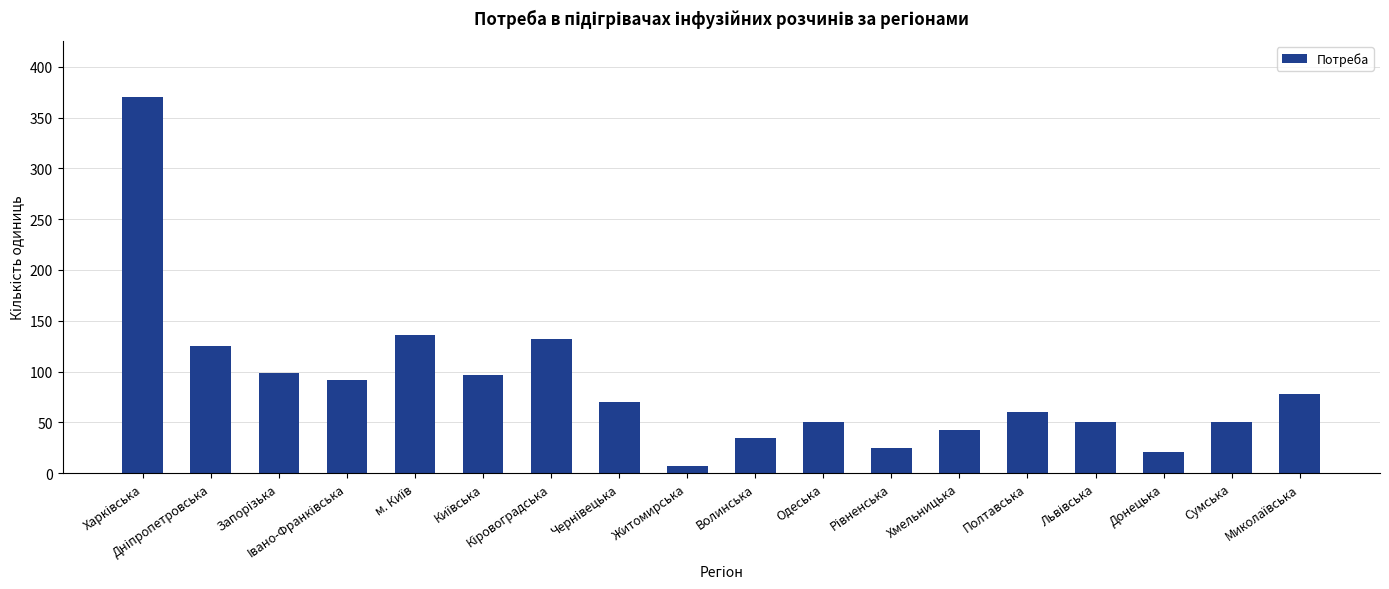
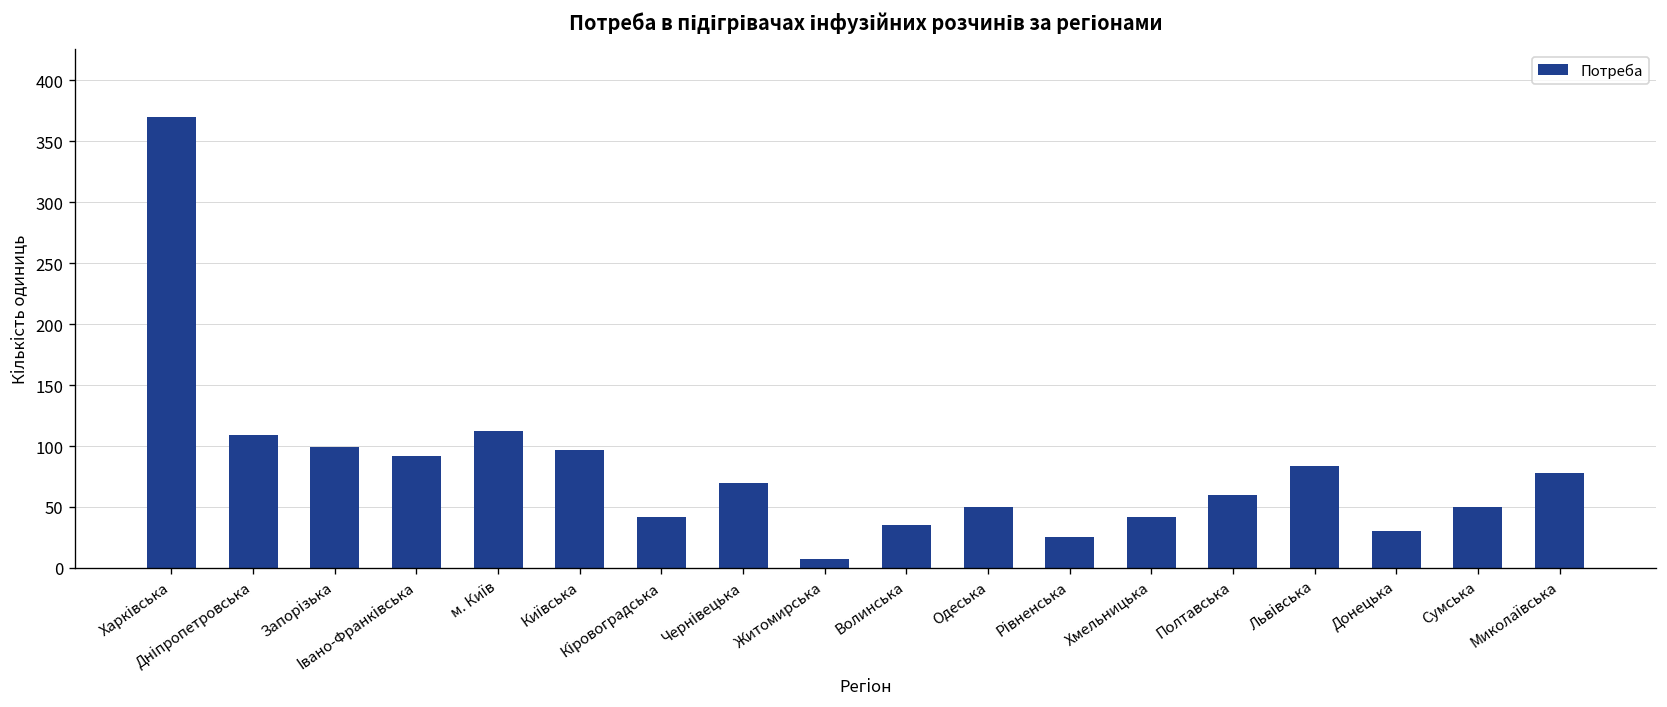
Дніпропетровська: 125 -> 109
м. Київ: 136 -> 112
Кіровоградська: 132 -> 42
Львівська: 50 -> 84
Донецька: 21 -> 30
